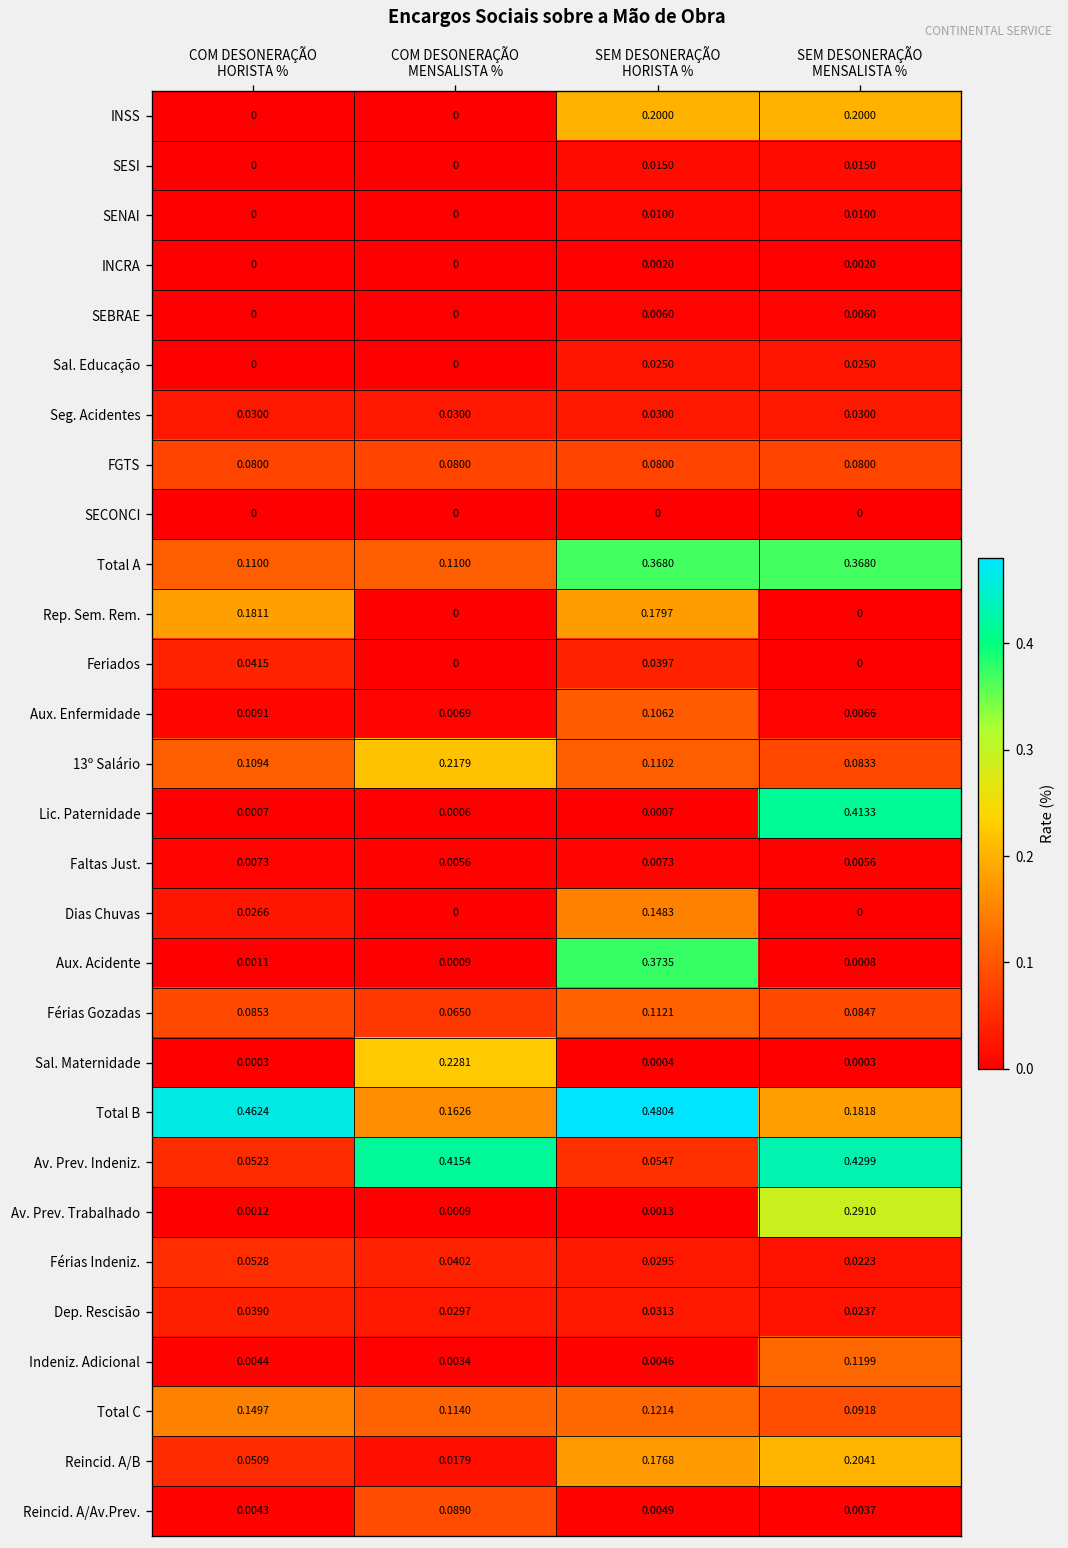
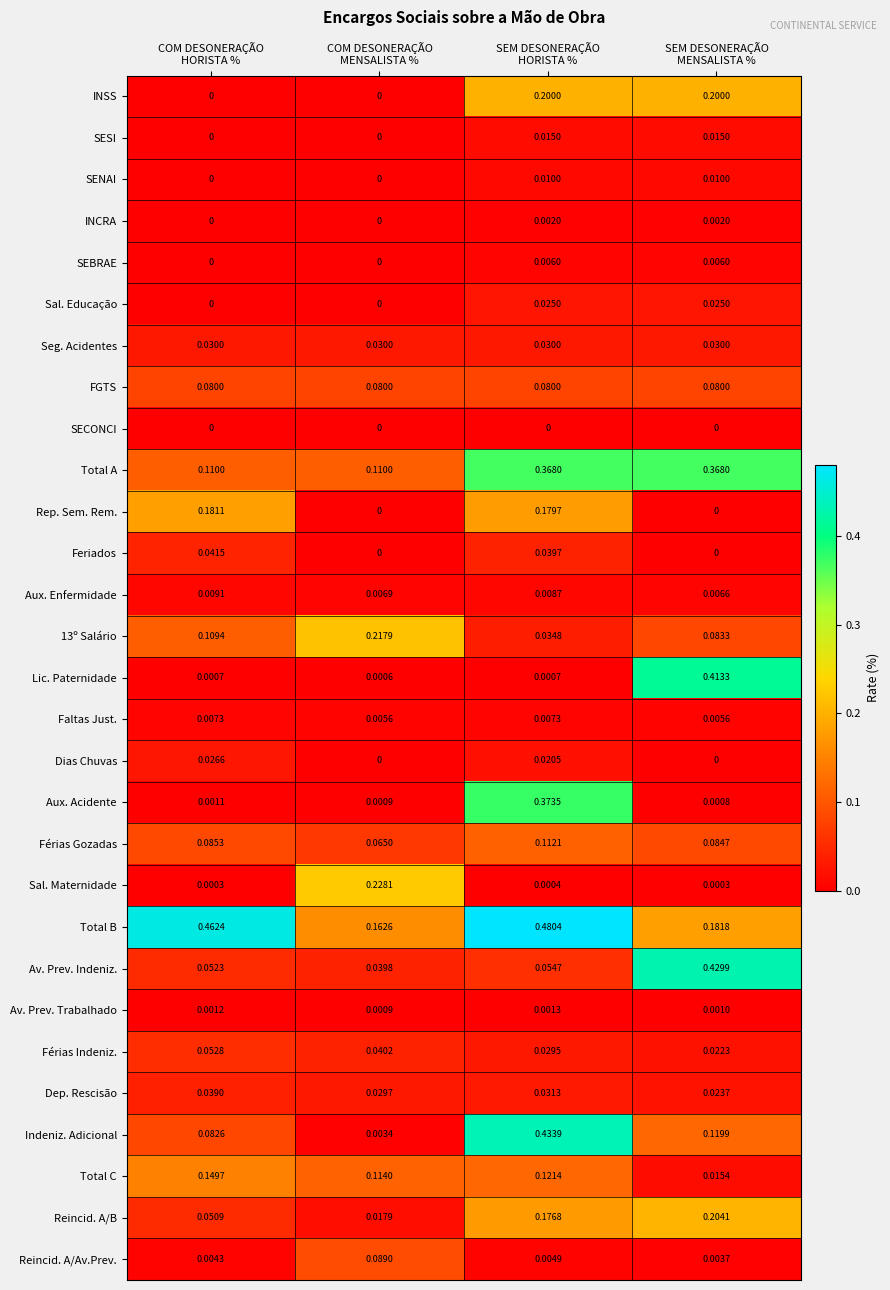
Aux. Enfermidade, SEM DESONERAÇÃO HORISTA %: 0.1062 -> 0.0087
13º Salário, SEM DESONERAÇÃO HORISTA %: 0.1102 -> 0.0348
Dias Chuvas, SEM DESONERAÇÃO HORISTA %: 0.1483 -> 0.0205
Av. Prev. Indeniz., COM DESONERAÇÃO MENSALISTA %: 0.4154 -> 0.0398
Av. Prev. Trabalhado, SEM DESONERAÇÃO MENSALISTA %: 0.2910 -> 0.0010
Indeniz. Adicional, COM DESONERAÇÃO HORISTA %: 0.0044 -> 0.0826
Indeniz. Adicional, SEM DESONERAÇÃO HORISTA %: 0.0046 -> 0.4339
Total C, SEM DESONERAÇÃO MENSALISTA %: 0.0918 -> 0.0154
